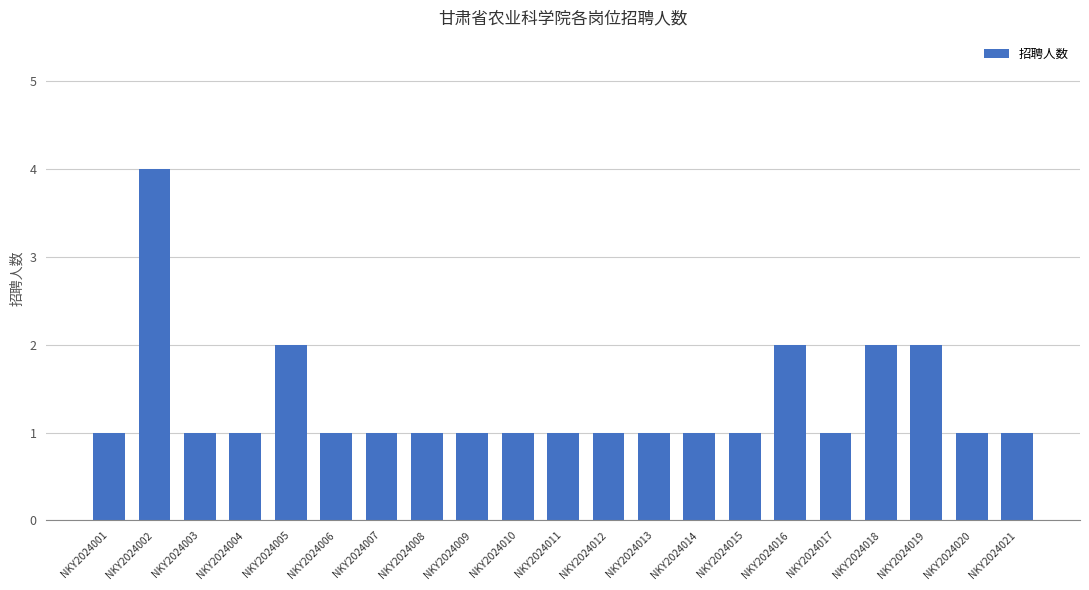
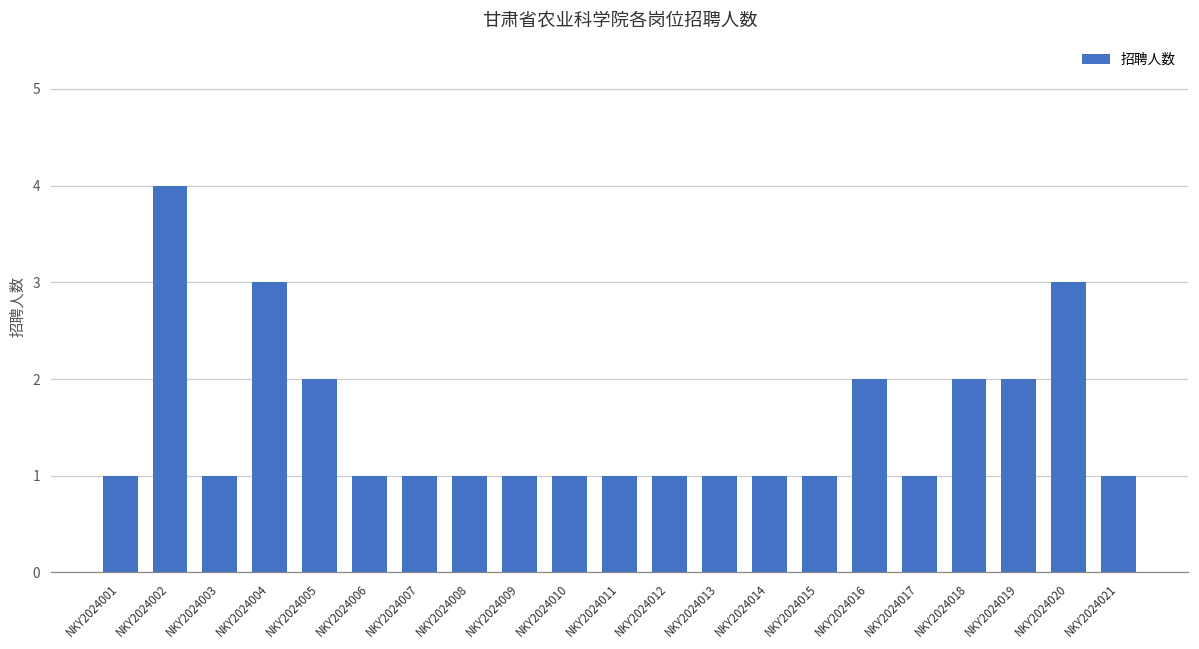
NKY2024004: 1 -> 3
NKY2024020: 1 -> 3
